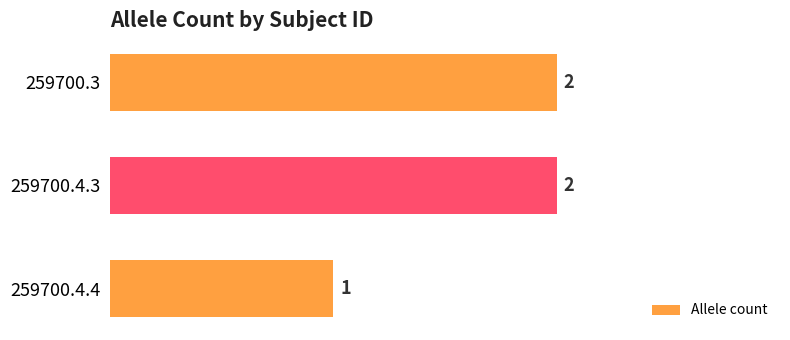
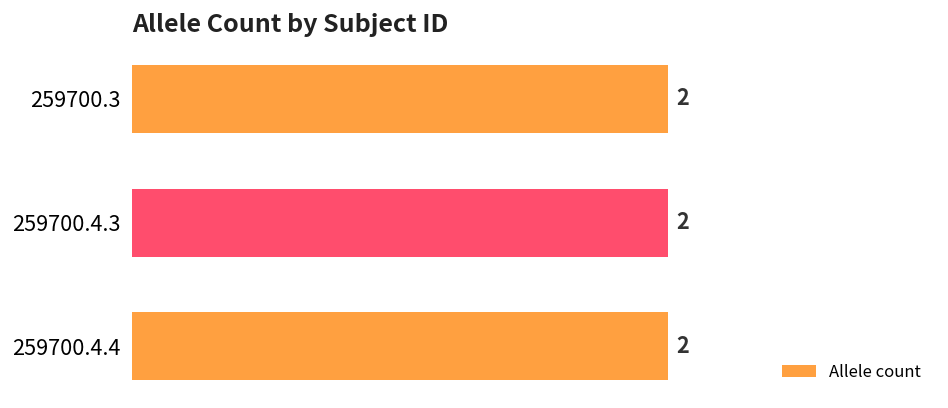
259700.4.4: 1 -> 2
